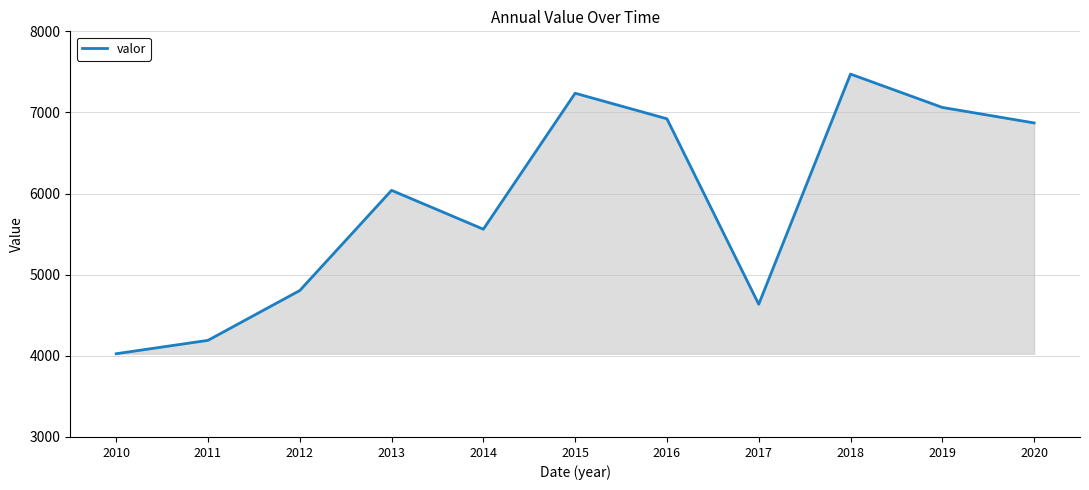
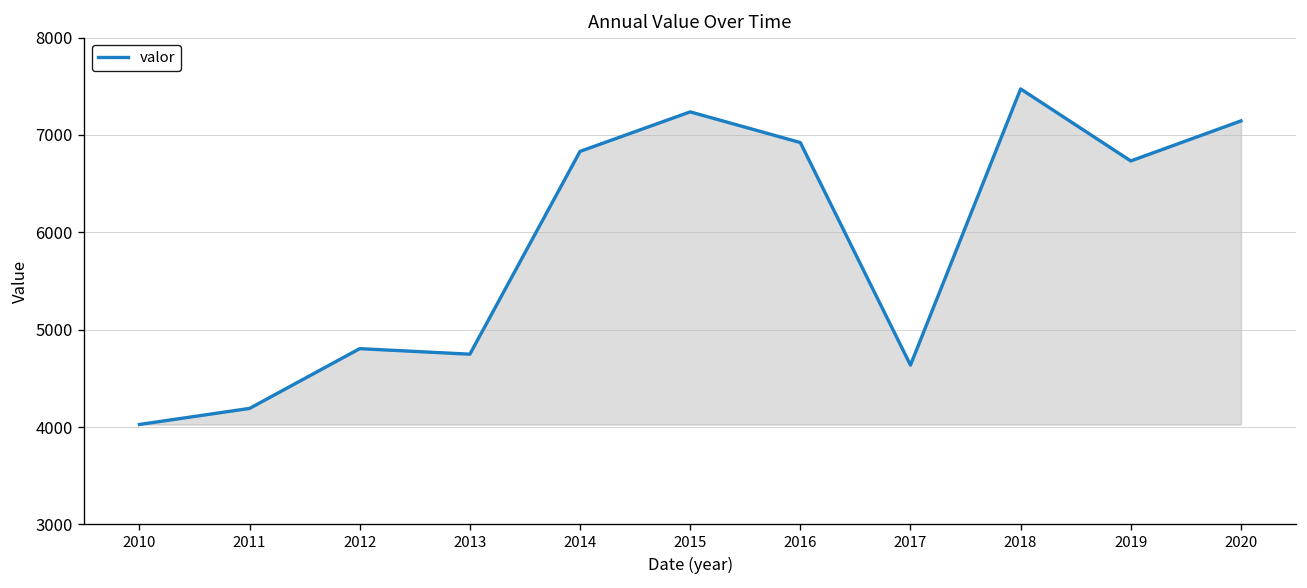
2013: 6000 -> 4700
2014: 5600 -> 6800
2019: 7100 -> 6700
2020: 6900 -> 7100
